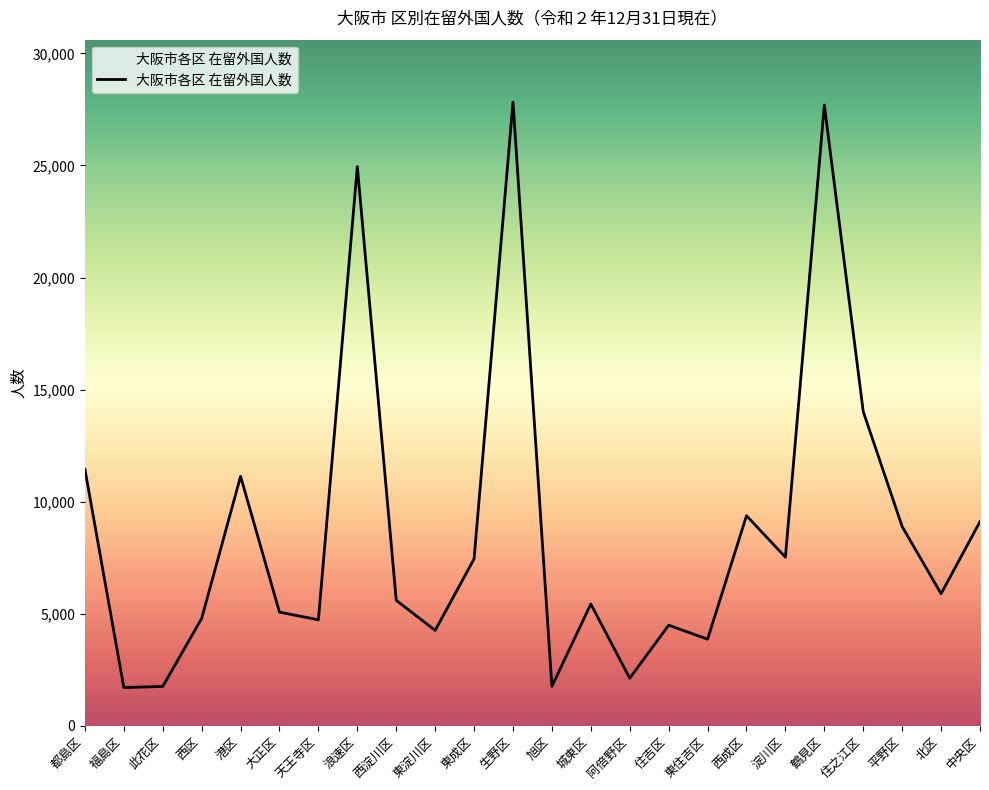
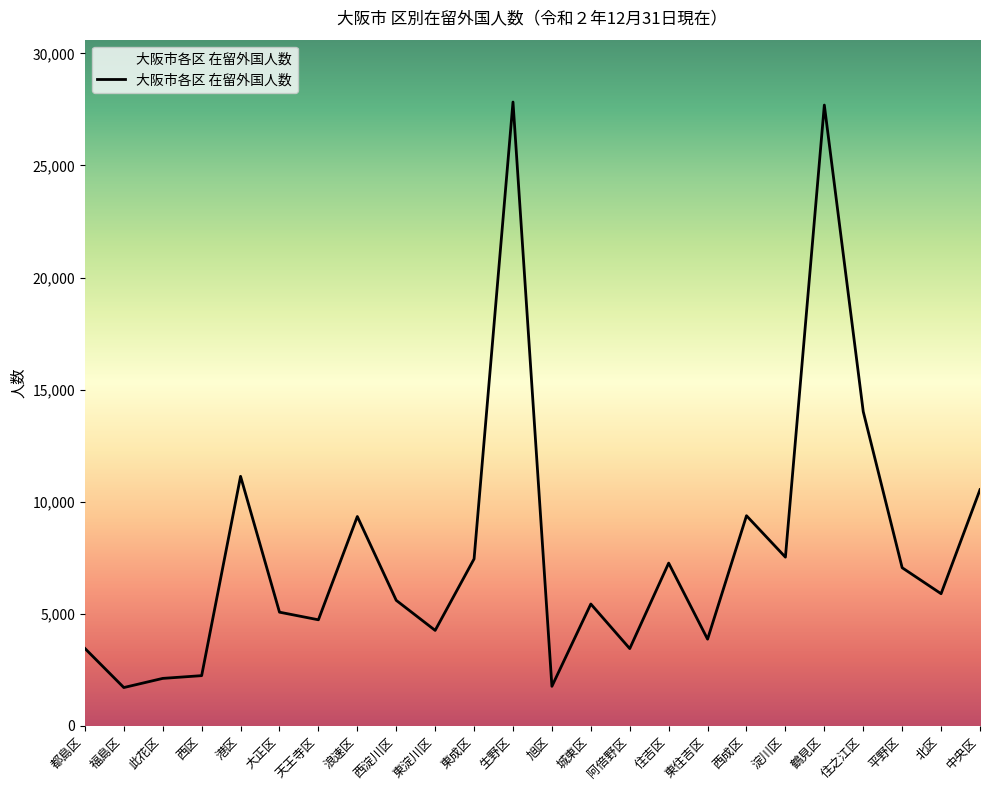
都島区: 11,400 -> 3,400
此花区: 1,800 -> 2,100
西区: 4,800 -> 2,200
浪速区: 24,900 -> 9,300
阿倍野区: 2,100 -> 3,400
住吉区: 4,500 -> 7,300
平野区: 8,900 -> 7,100
中央区: 9,100 -> 10,500
